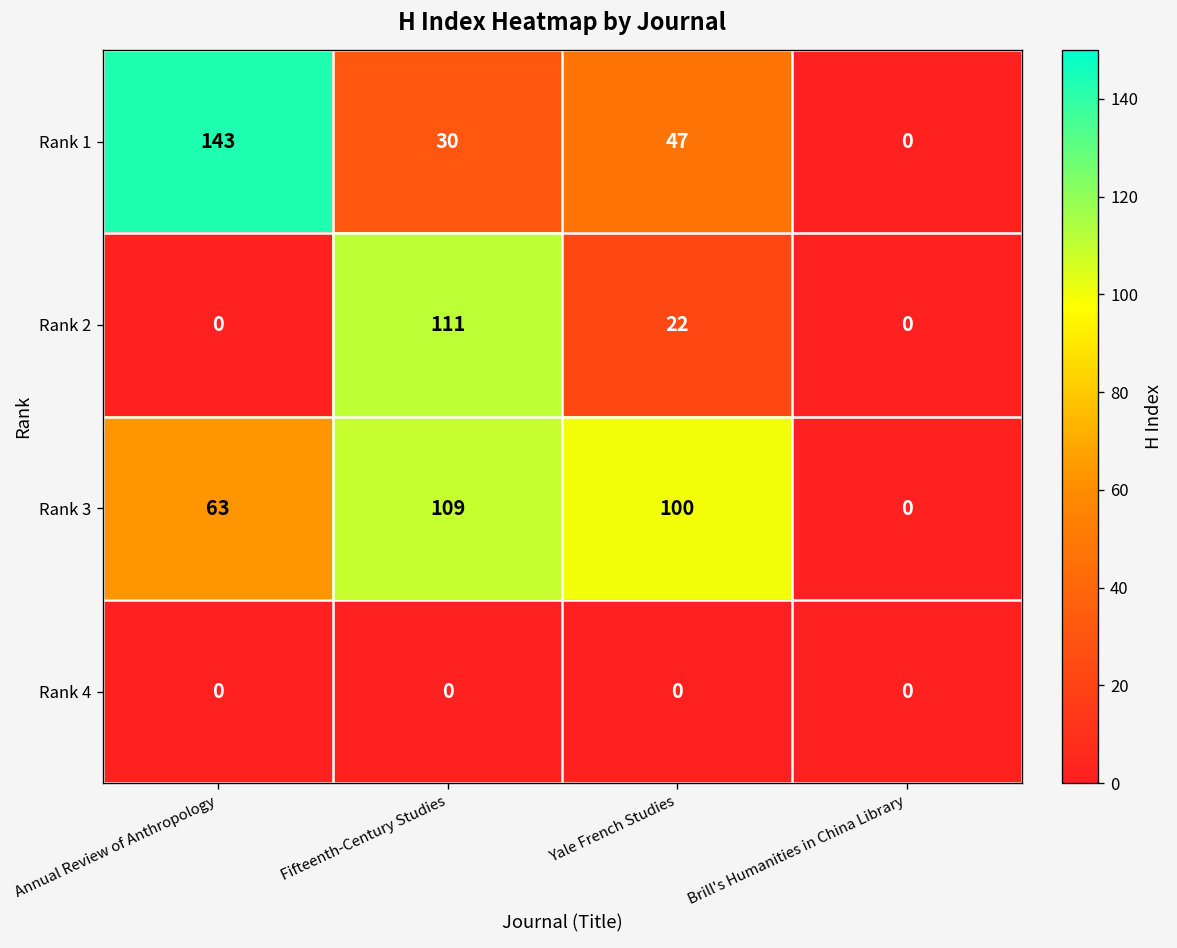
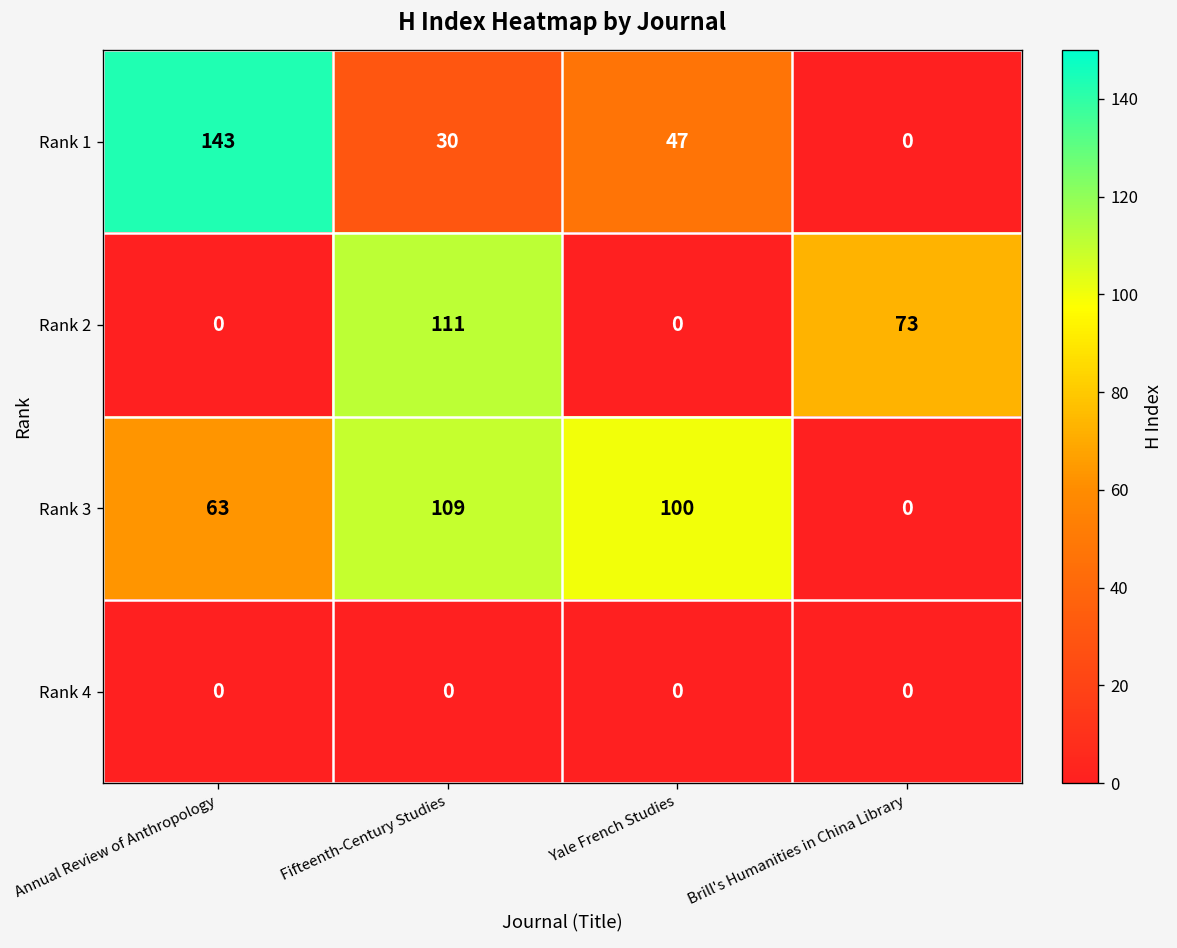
Rank 2, Yale French Studies: 22 -> 0
Rank 2, Brill's Humanities in China Library: 0 -> 73
